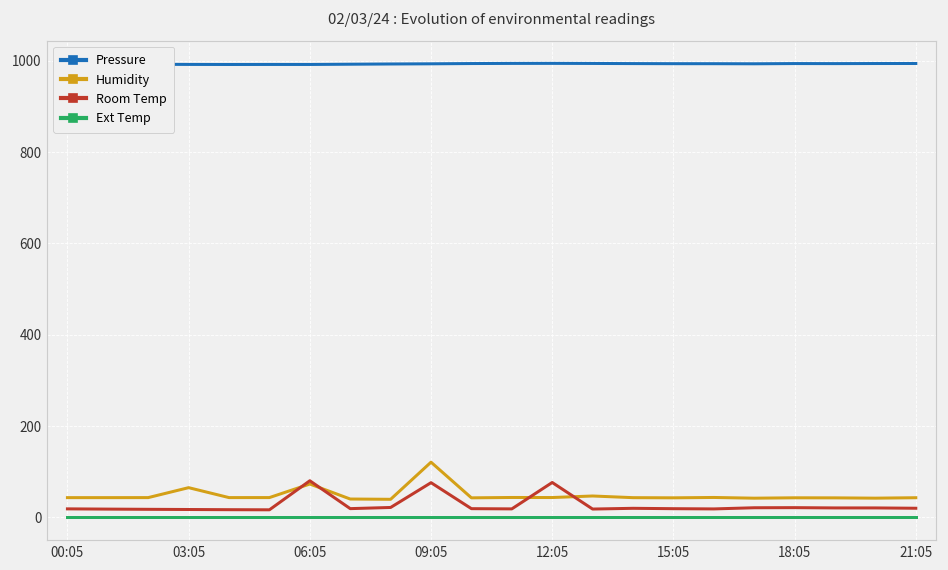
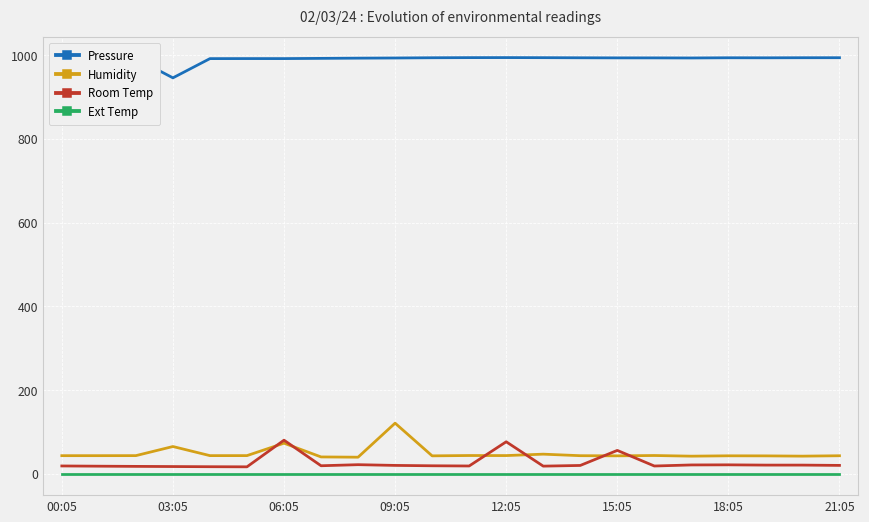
Pressure, 03:05: 990 -> 950
Room Temp, 09:05: 80 -> 20
Room Temp, 15:05: 20 -> 60
